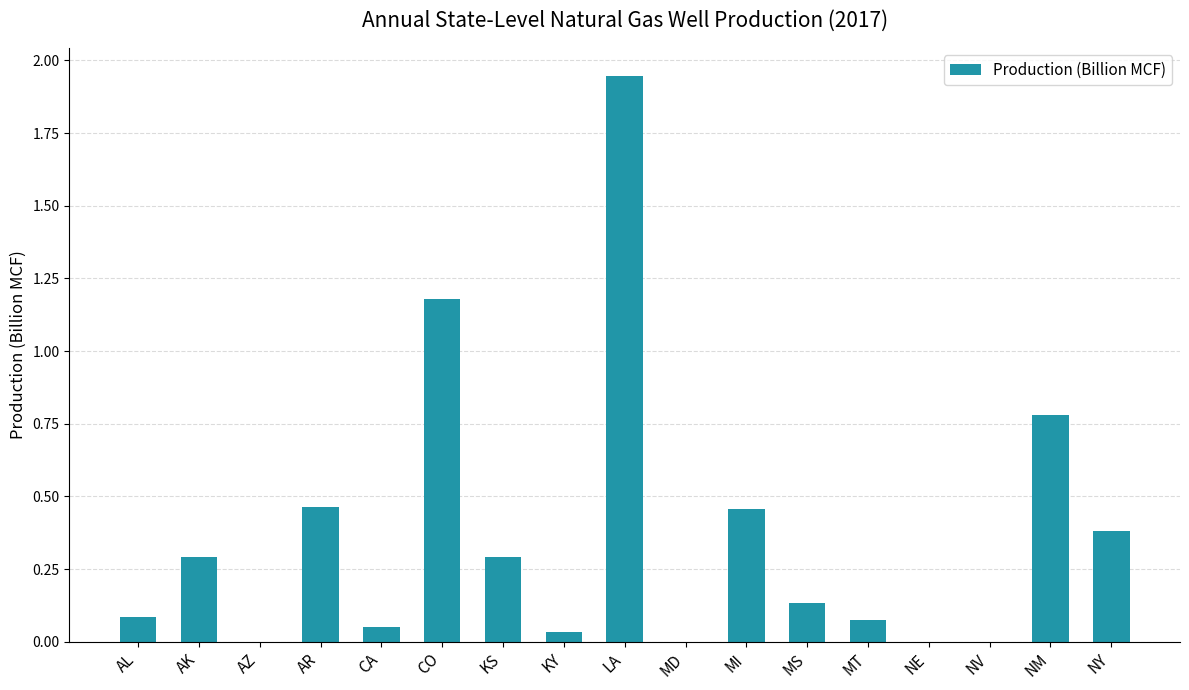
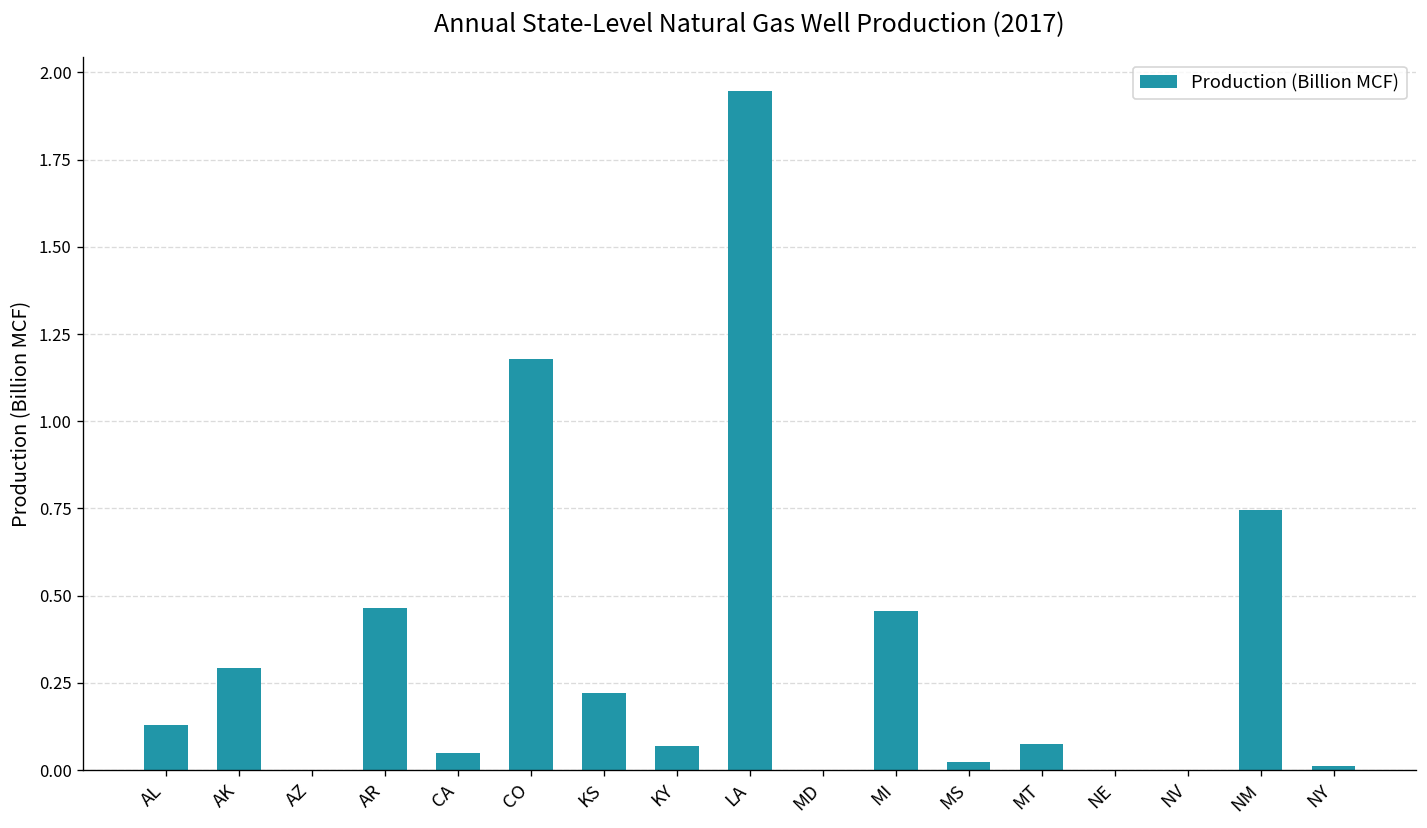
AL: 0.09 -> 0.13
KS: 0.29 -> 0.22
KY: 0.03 -> 0.07
MS: 0.13 -> 0.02
NM: 0.78 -> 0.75
NY: 0.38 -> 0.01
